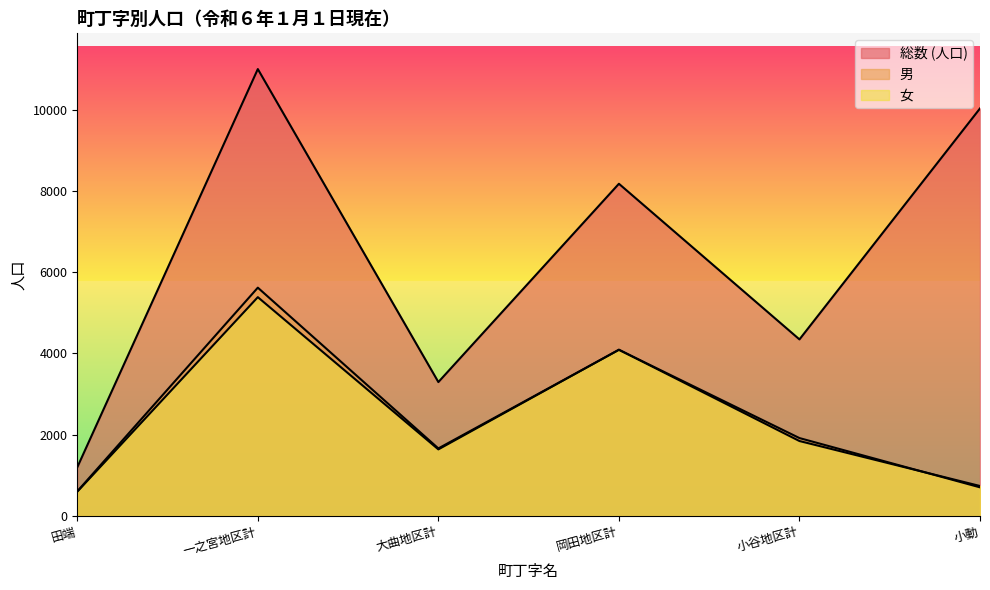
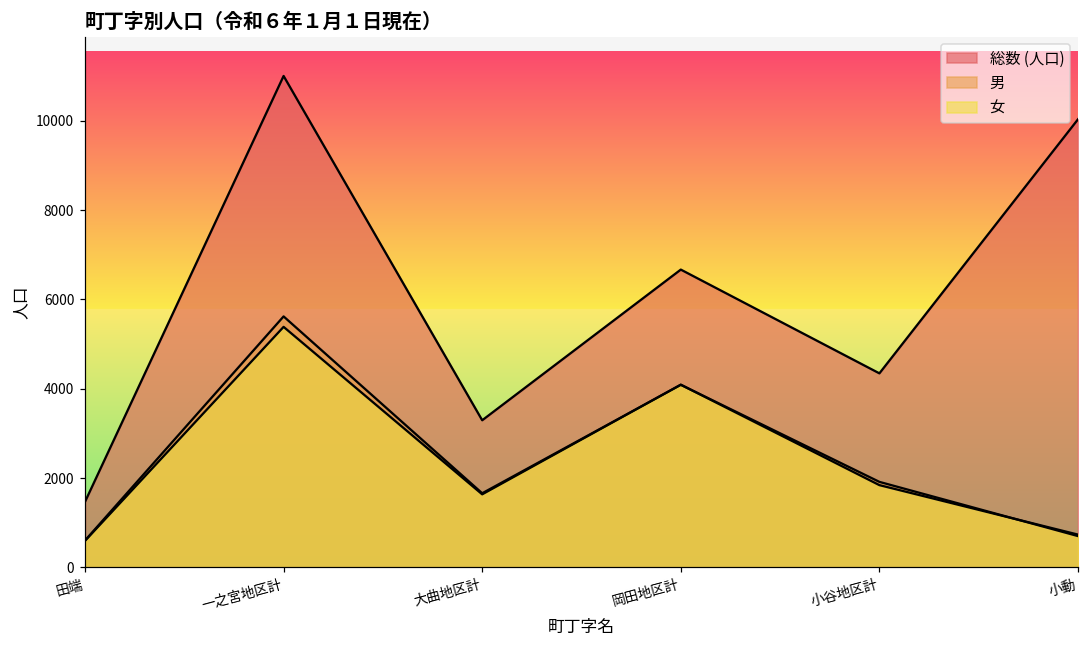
総数 (人口), 田端: 1200 -> 1500
総数 (人口), 岡田地区計: 8200 -> 6700
